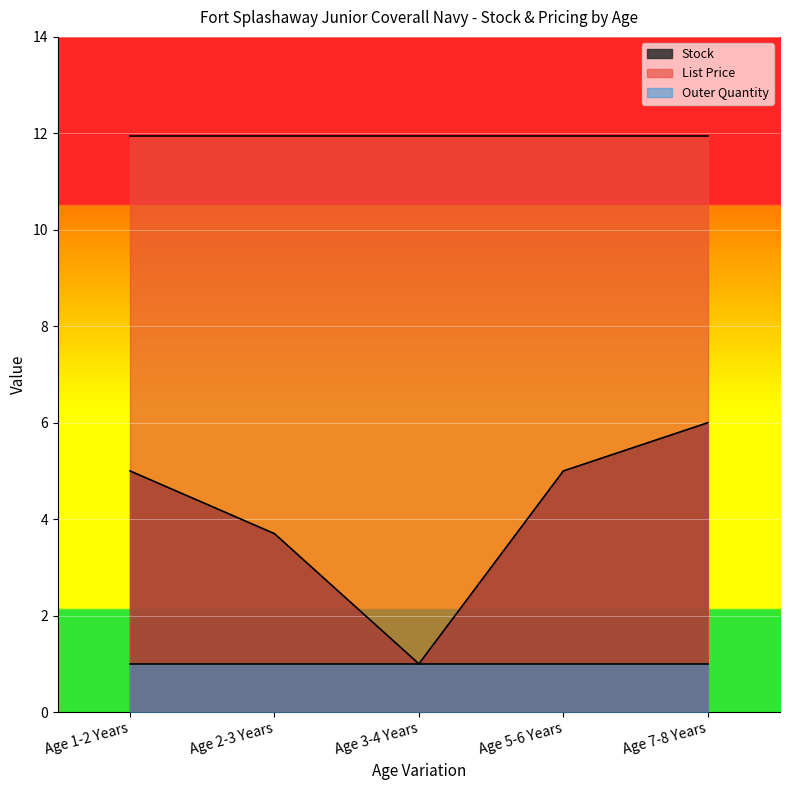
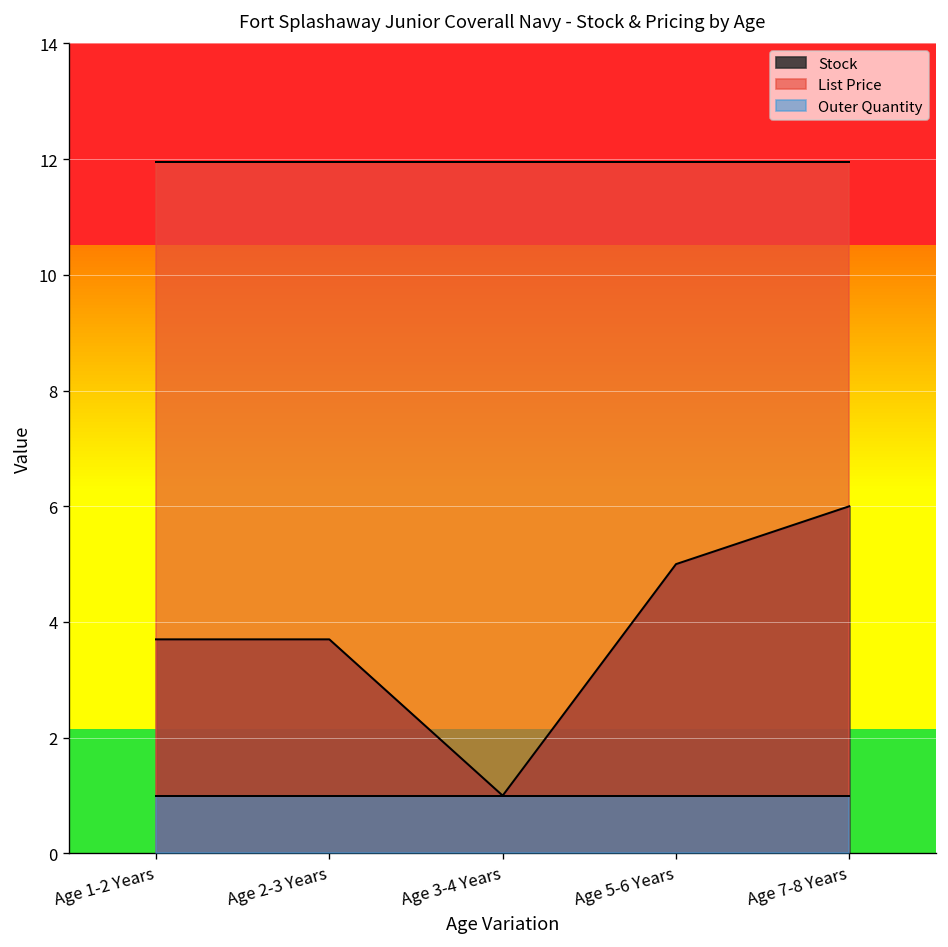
Stock, Age 1-2 Years: 5.0 -> 3.7
